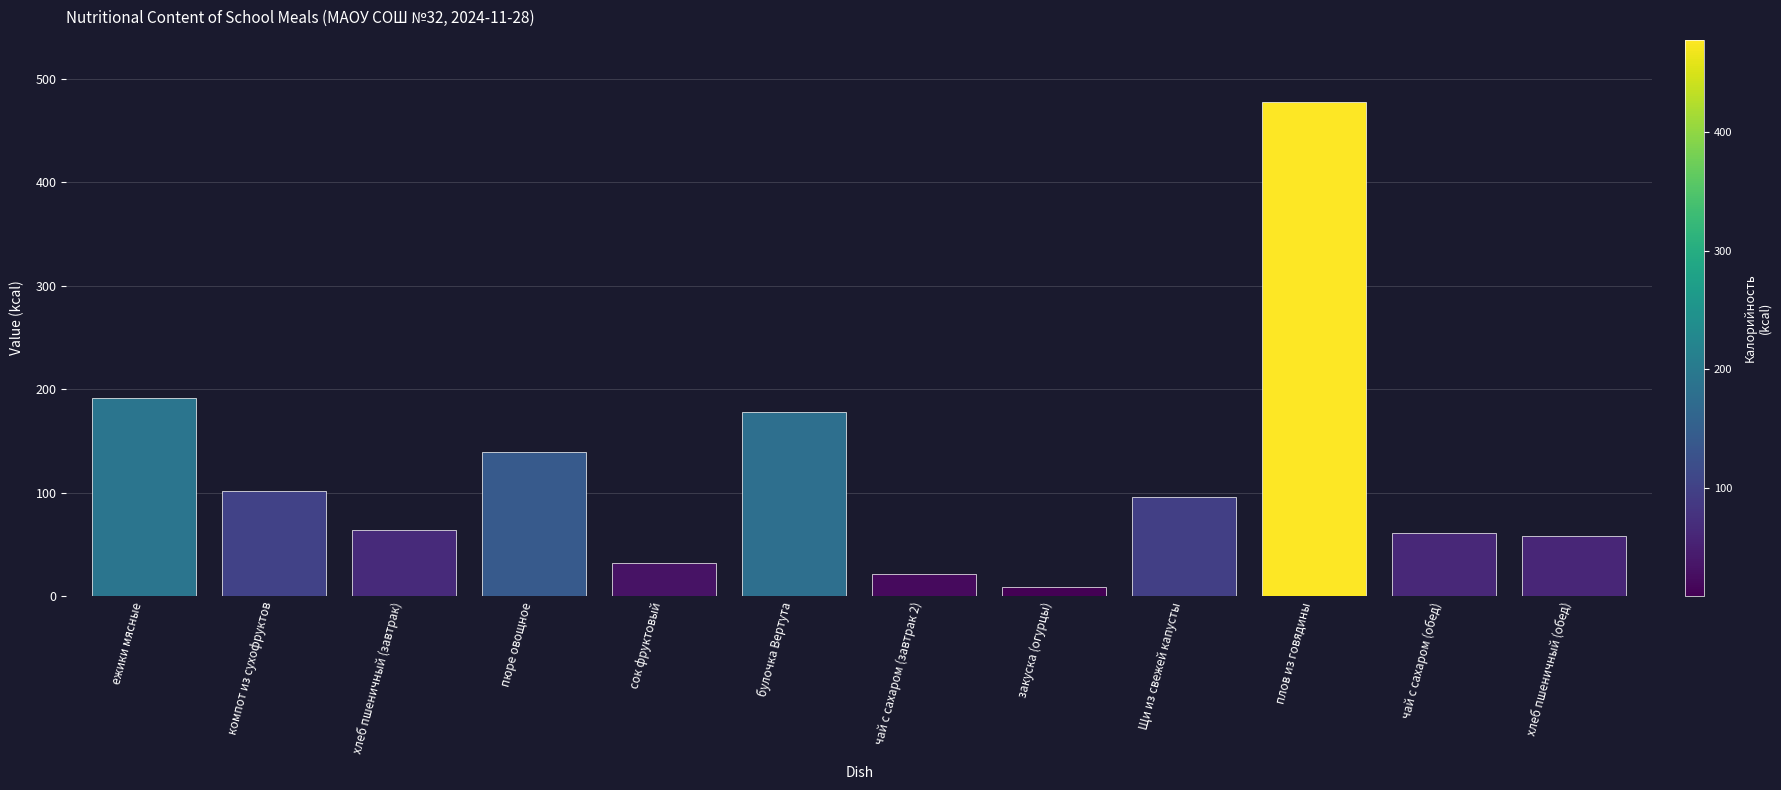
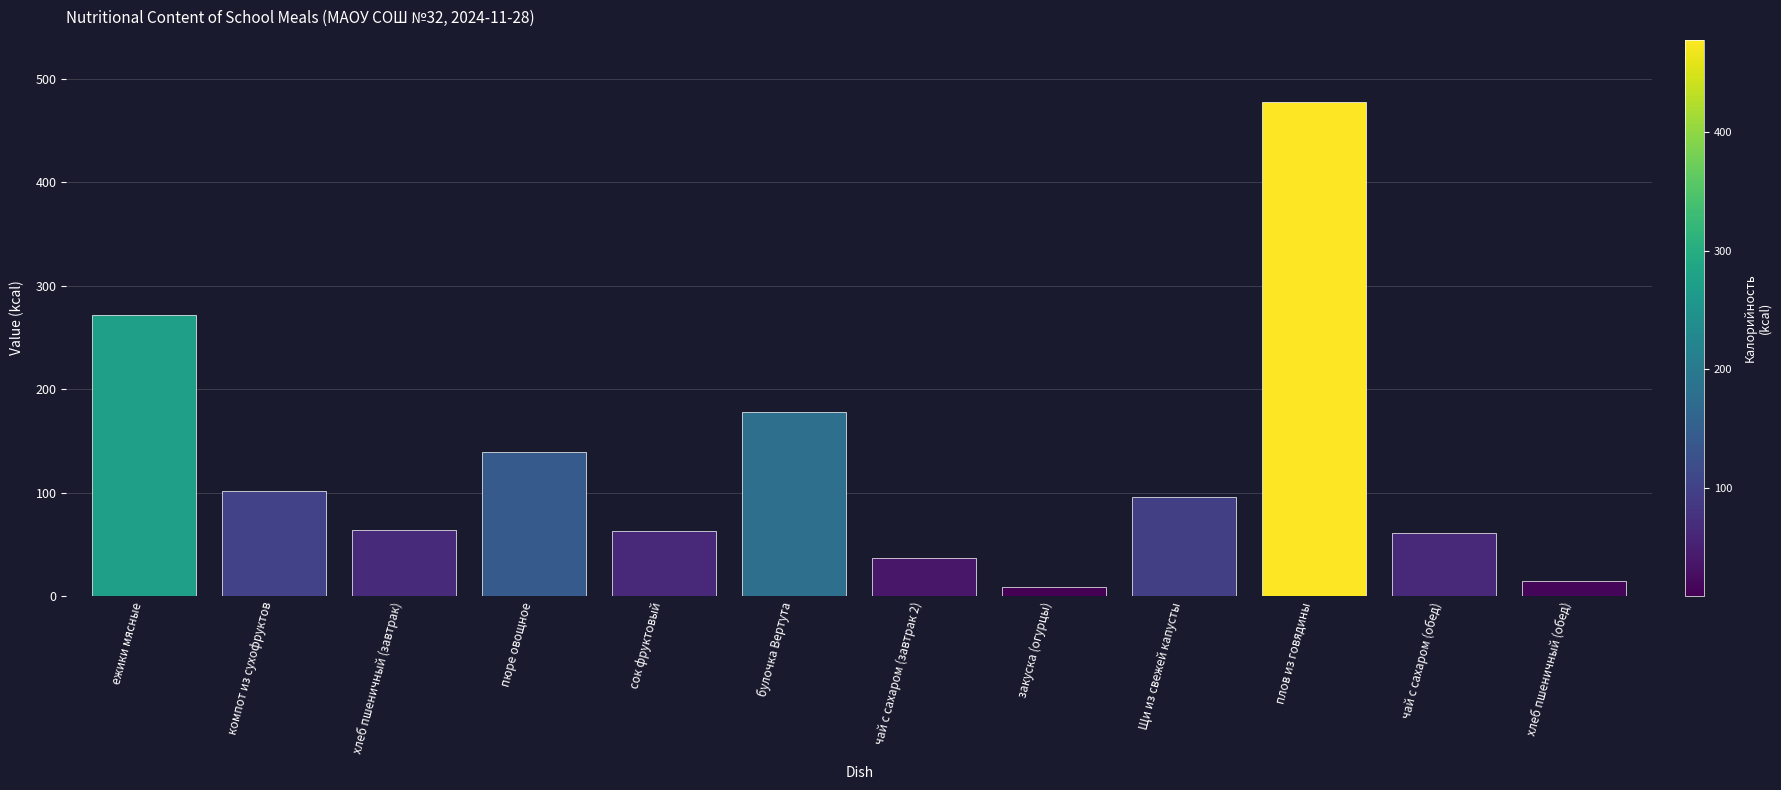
ежики мясные: 191 -> 272
сок фруктовый: 32 -> 63
чай с сахаром (завтрак 2): 21 -> 36
хлеб пшеничный (обед): 58 -> 14
